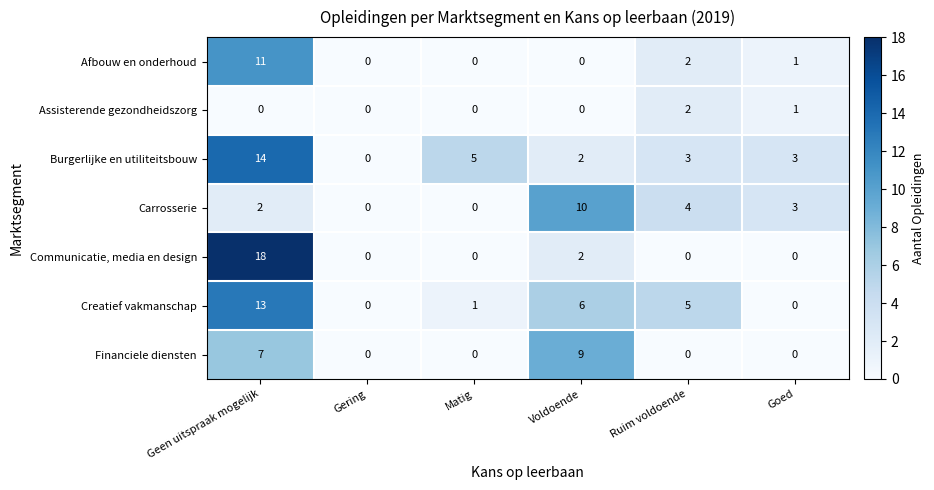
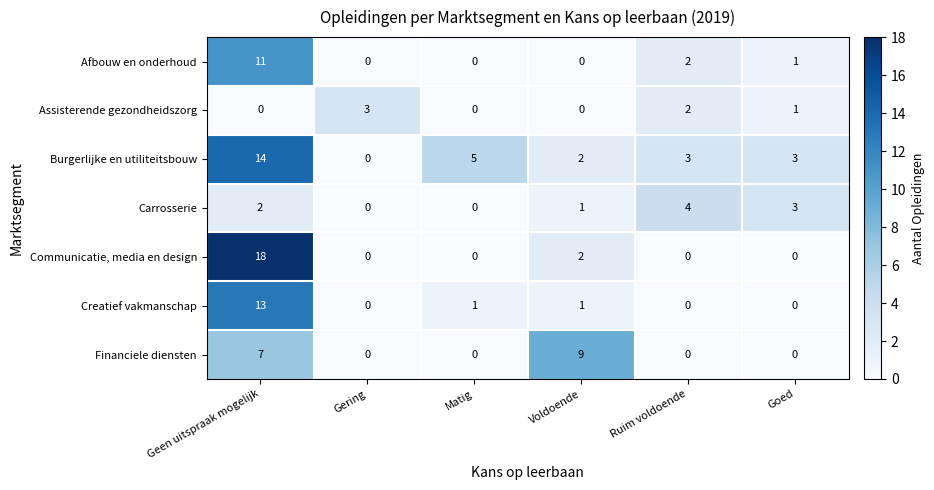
Assisterende gezondheidszorg, Gering: 0 -> 3
Carrosserie, Voldoende: 10 -> 1
Creatief vakmanschap, Voldoende: 6 -> 1
Creatief vakmanschap, Ruim voldoende: 5 -> 0
